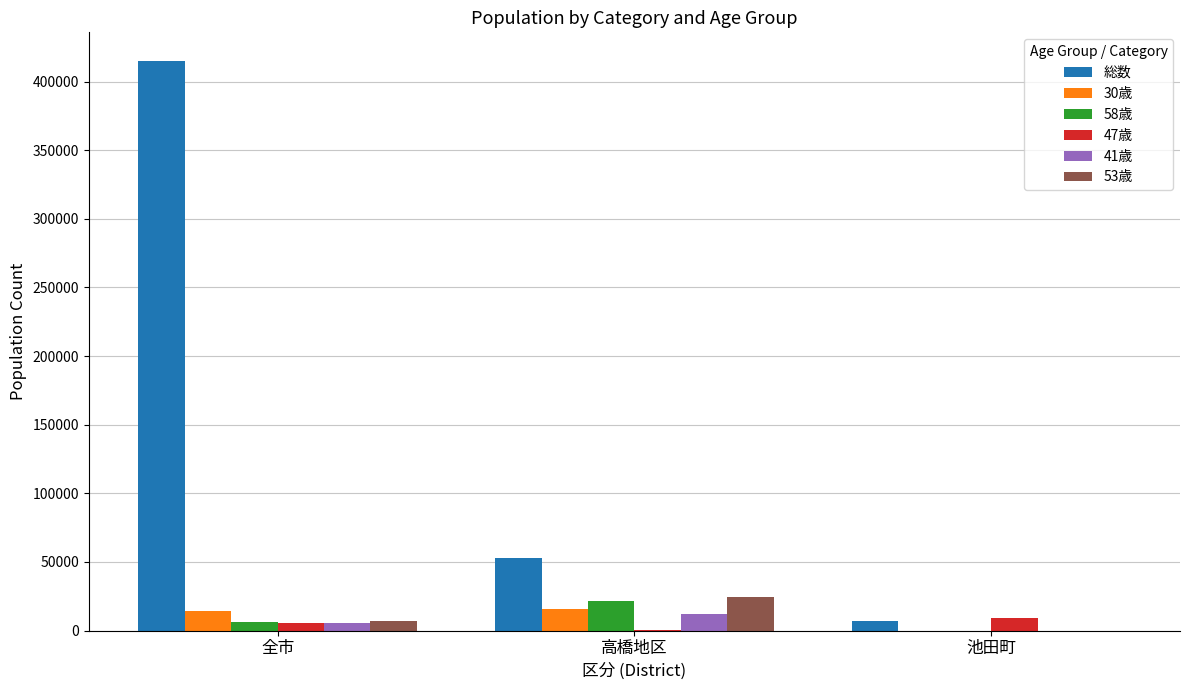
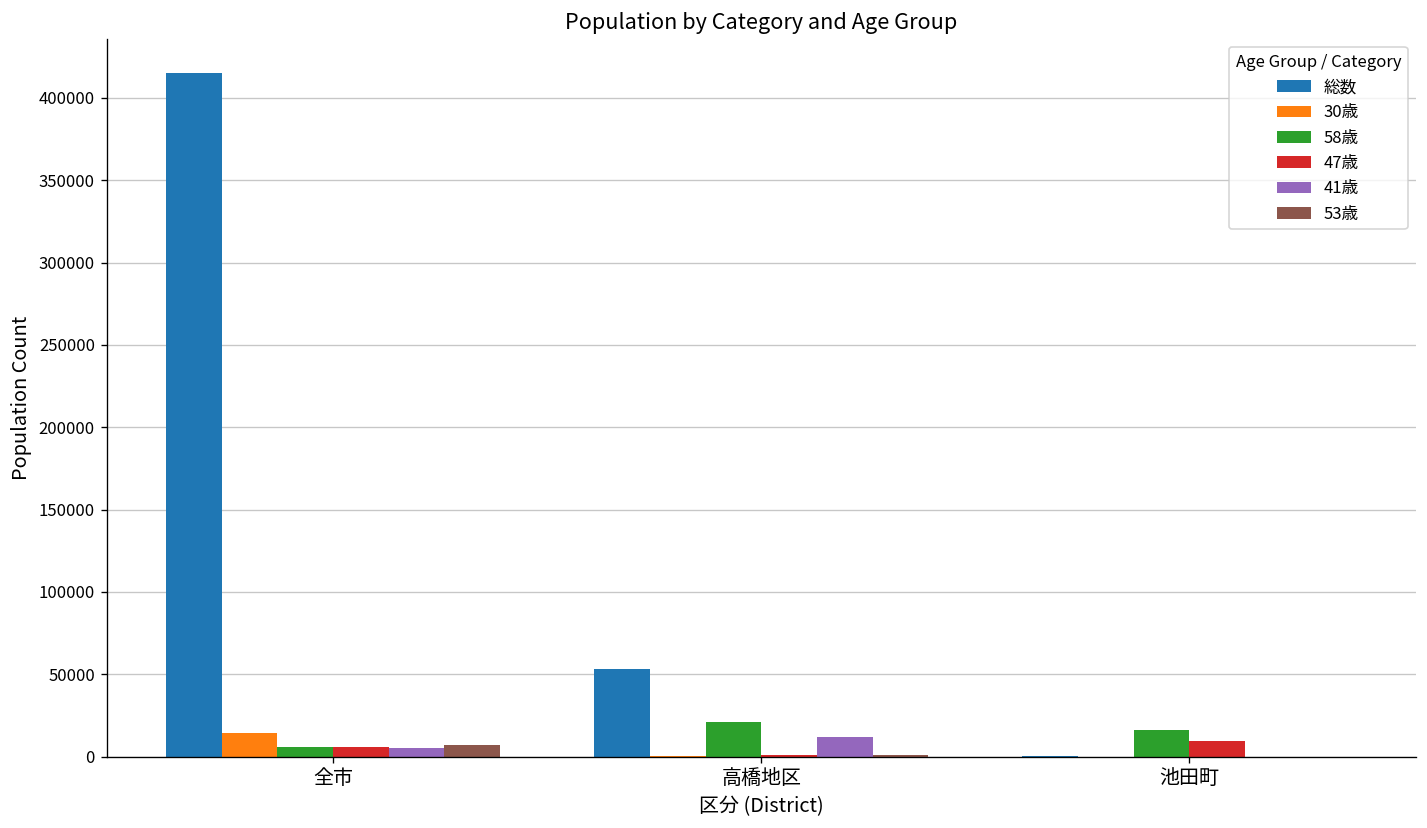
30歳, 高橋地区: 16000 -> 1000
53歳, 高橋地区: 25000 -> 1000
総数, 池田町: 7000 -> 0
58歳, 池田町: 0 -> 16000
